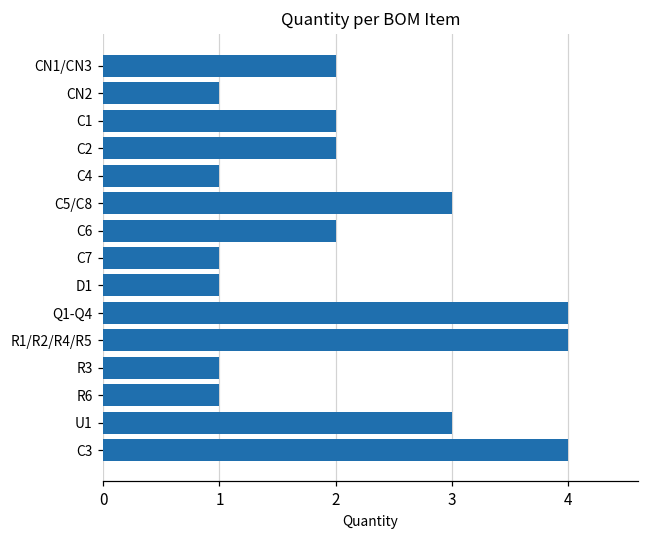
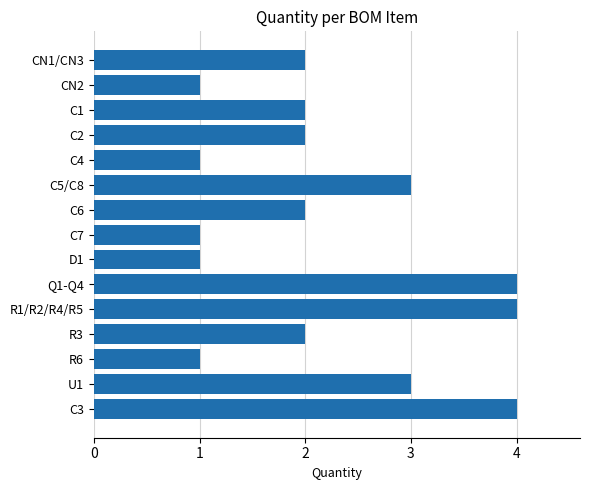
R3: 1 -> 2
